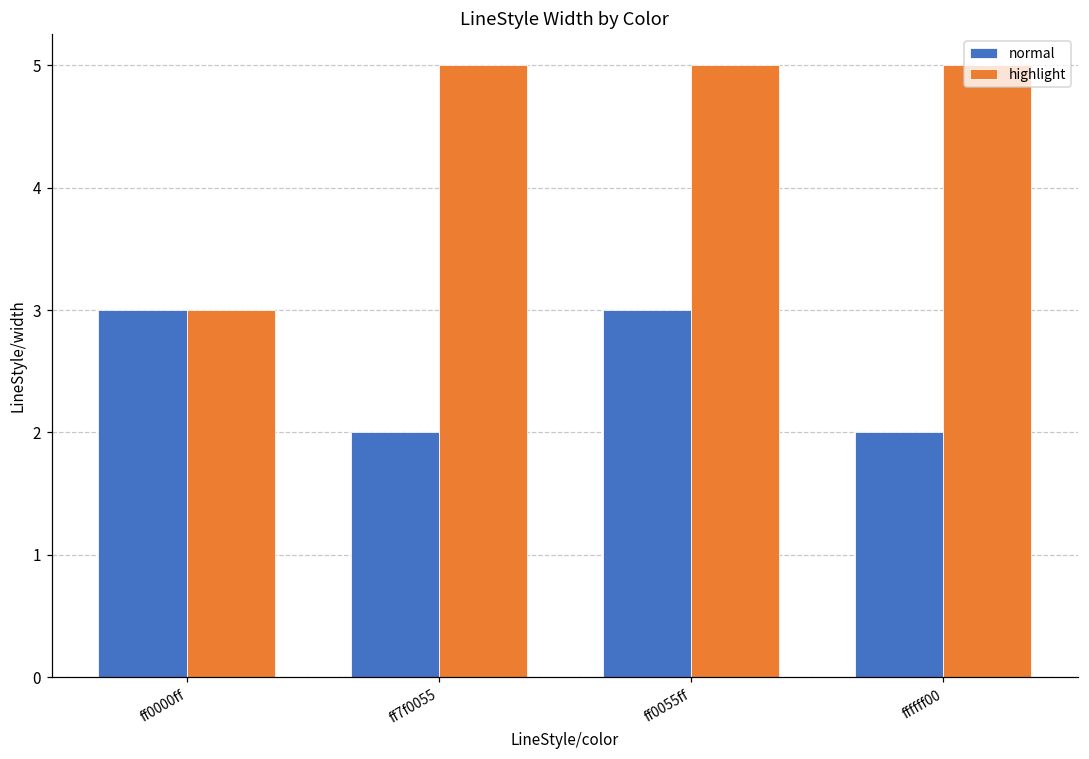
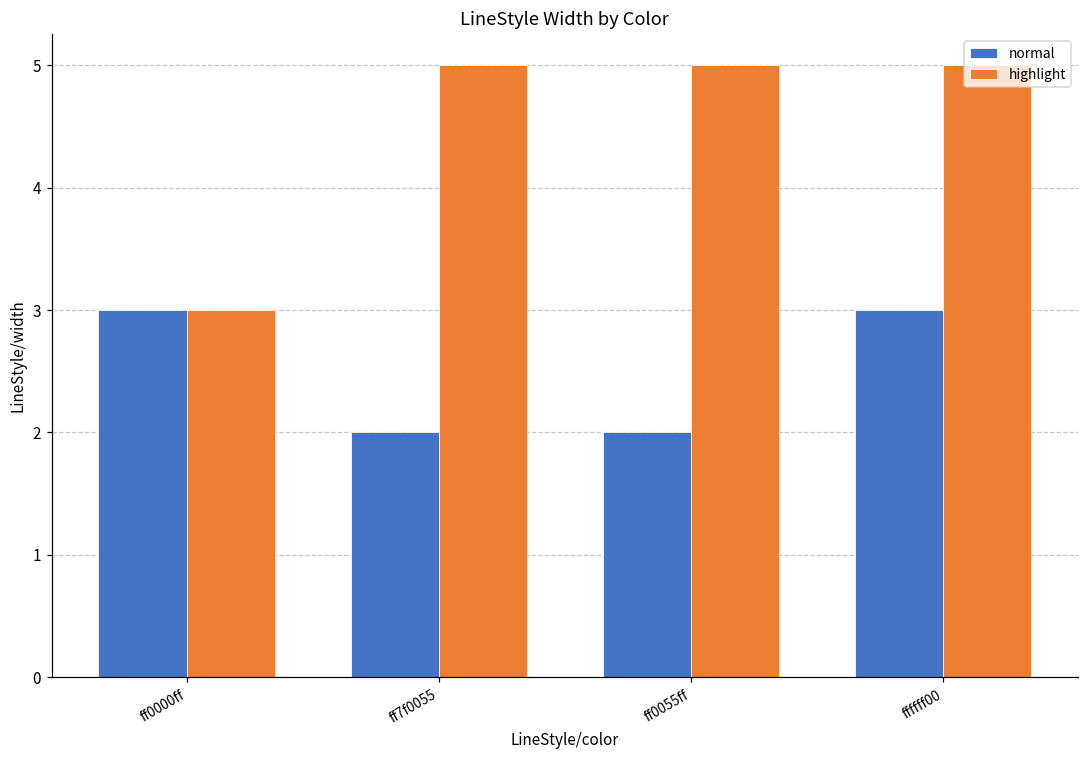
normal, ff0055ff: 3 -> 2
normal, ffffff00: 2 -> 3
